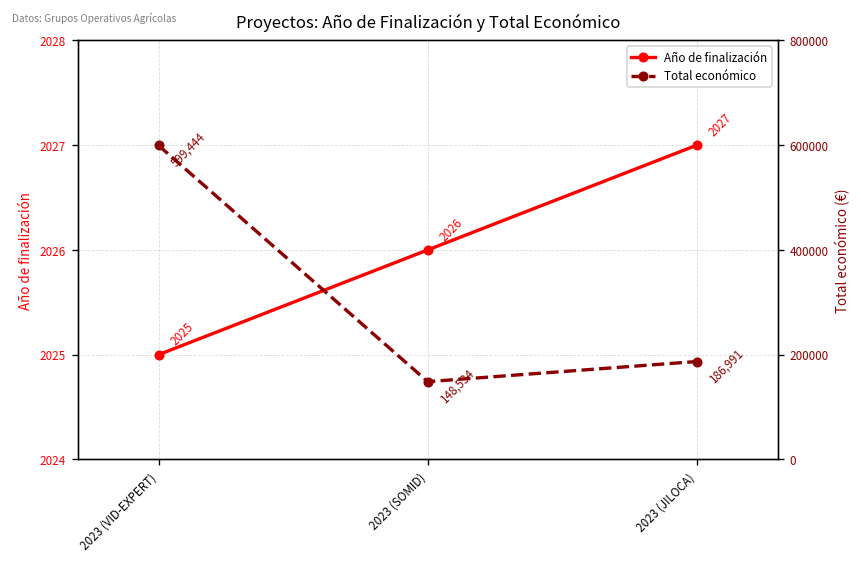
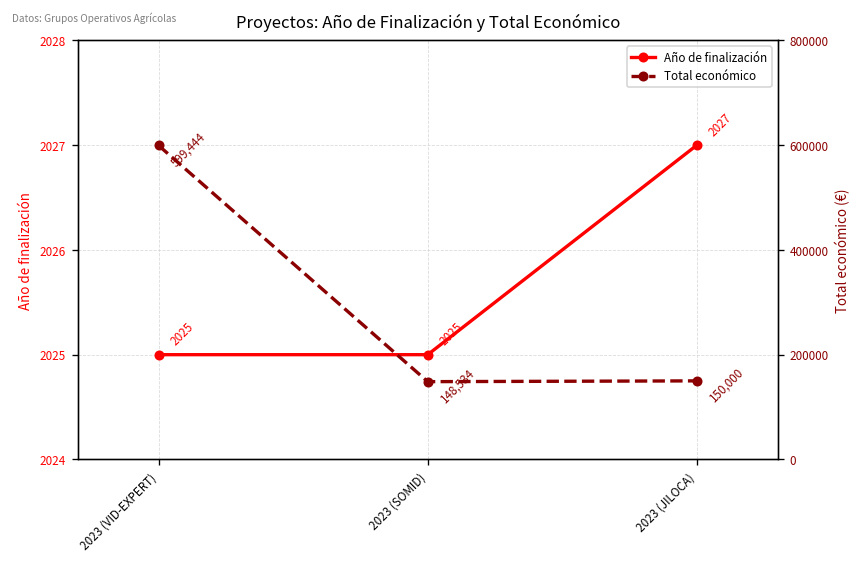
Año de finalización, 2023 (SOMID): 2026 -> 2025
Total económico, 2023 (JILOCA): 186,991 -> 150,000
